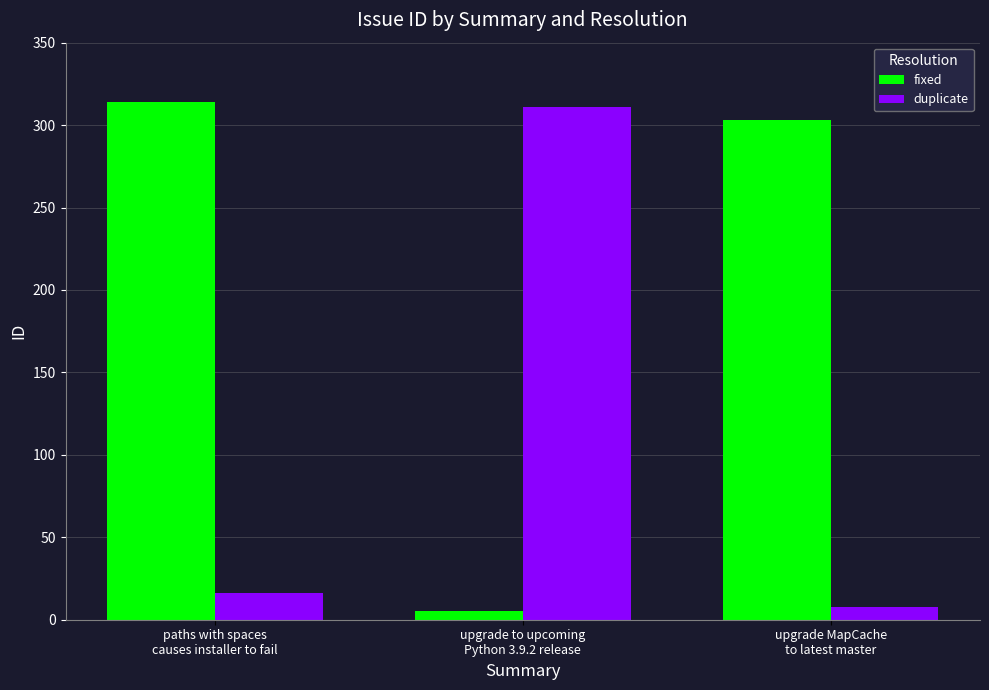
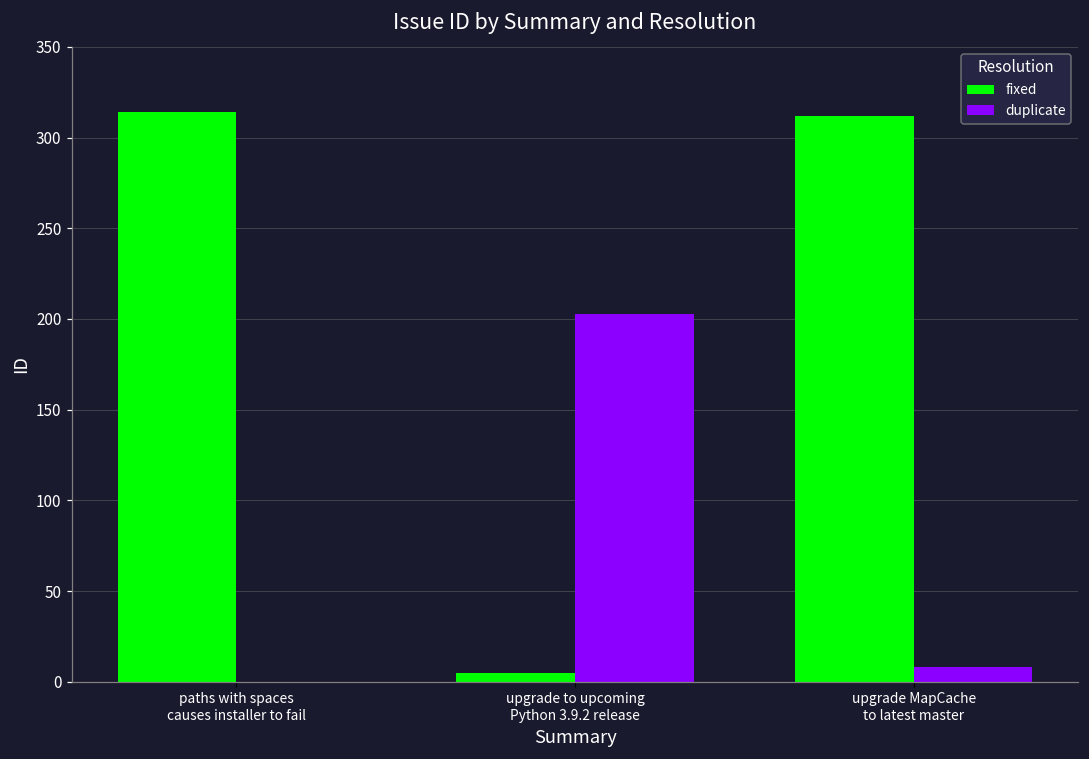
duplicate, paths with spaces causes installer to fail: 16 -> 0
duplicate, upgrade to upcoming Python 3.9.2 release: 311 -> 203
fixed, upgrade MapCache to latest master: 303 -> 312
